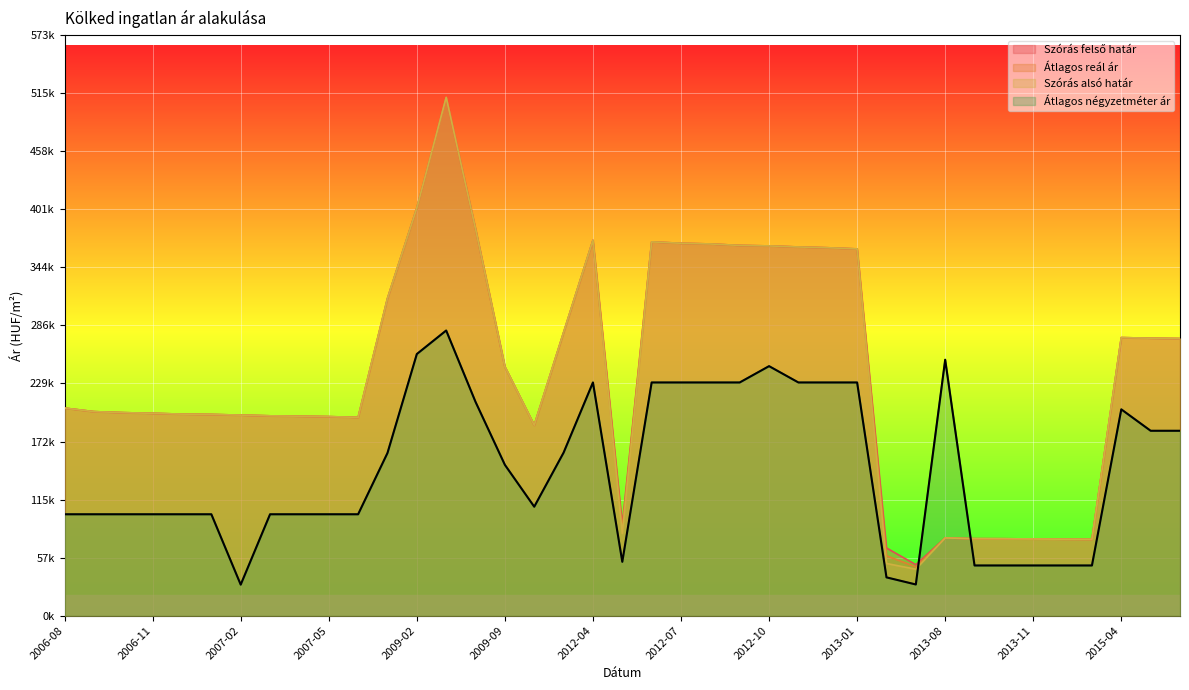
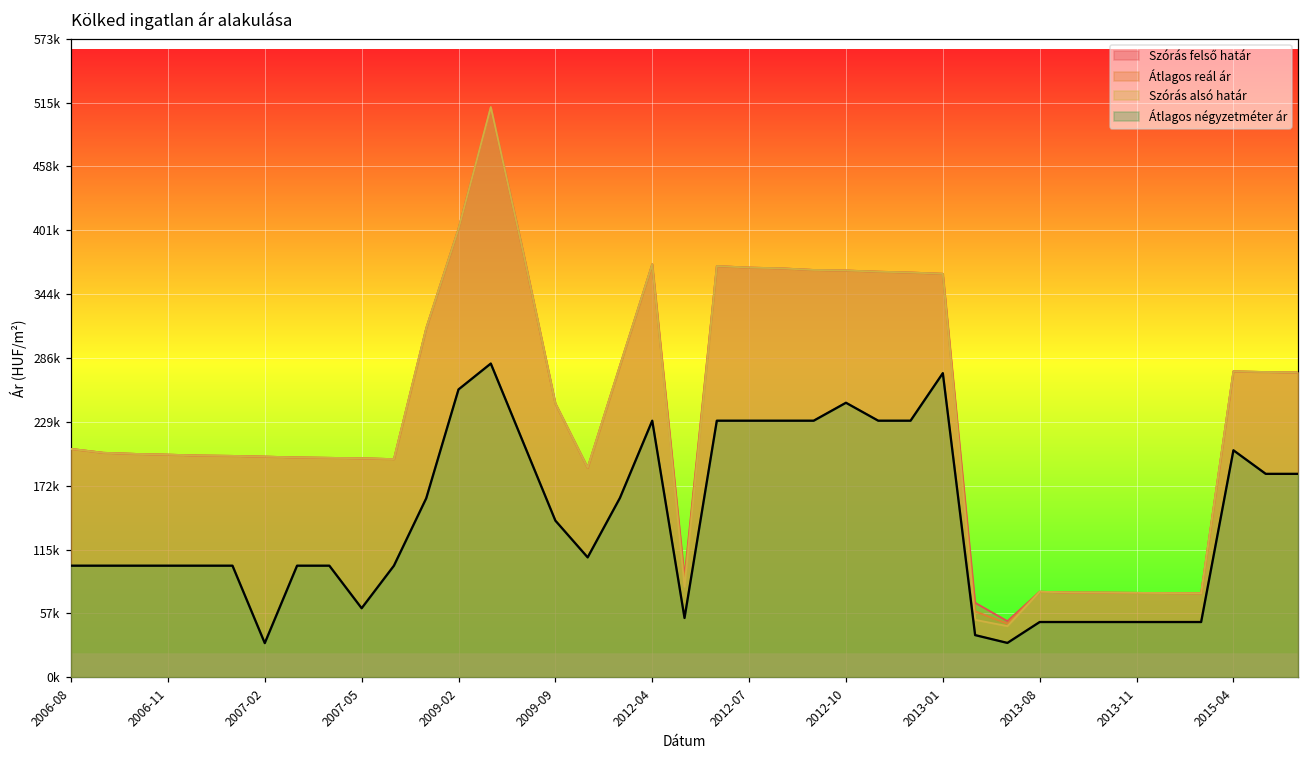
Átlagos négyzetméter ár, 2007-05: 100000 -> 62000
Átlagos négyzetméter ár, 2009-09: 149000 -> 140000
Átlagos négyzetméter ár, 2013-01: 230000 -> 273000
Átlagos négyzetméter ár, 2013-08: 252000 -> 50000
